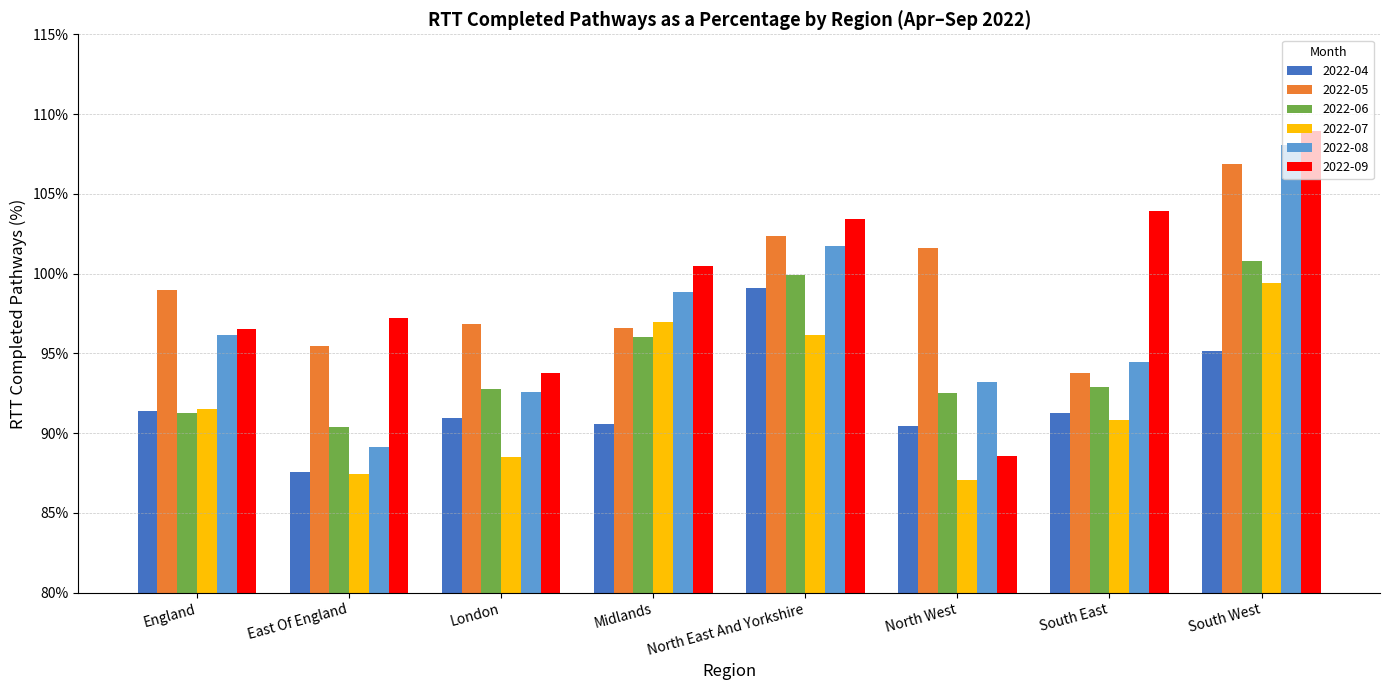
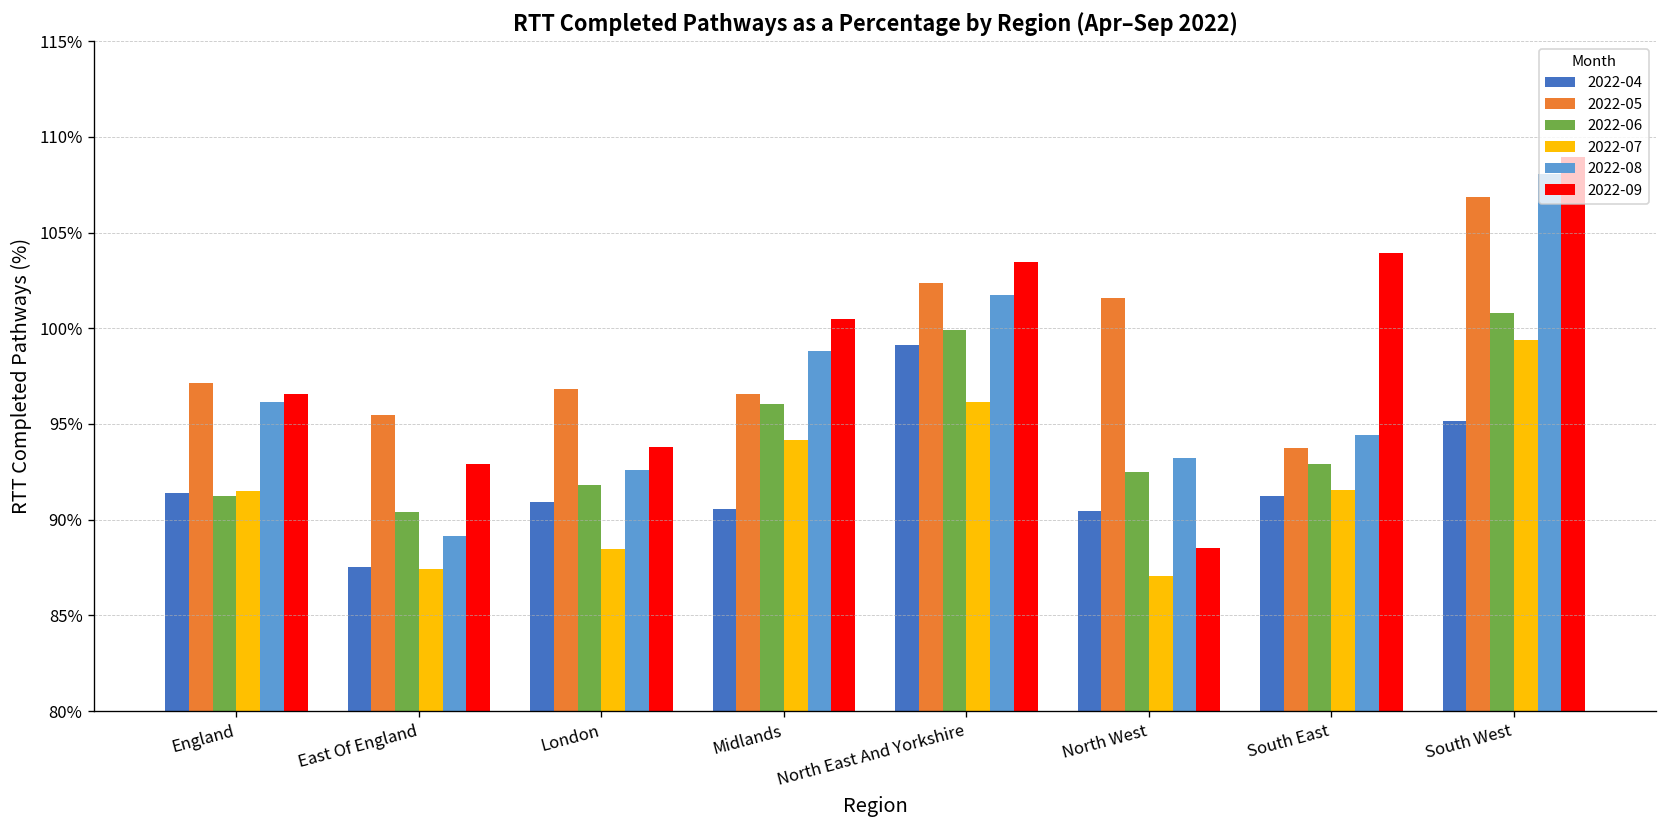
2022-05, England: 99.0% -> 97.1%
2022-09, East Of England: 97.2% -> 92.9%
2022-06, London: 92.8% -> 91.8%
2022-07, Midlands: 97.0% -> 94.2%
2022-07, South East: 90.8% -> 91.5%
